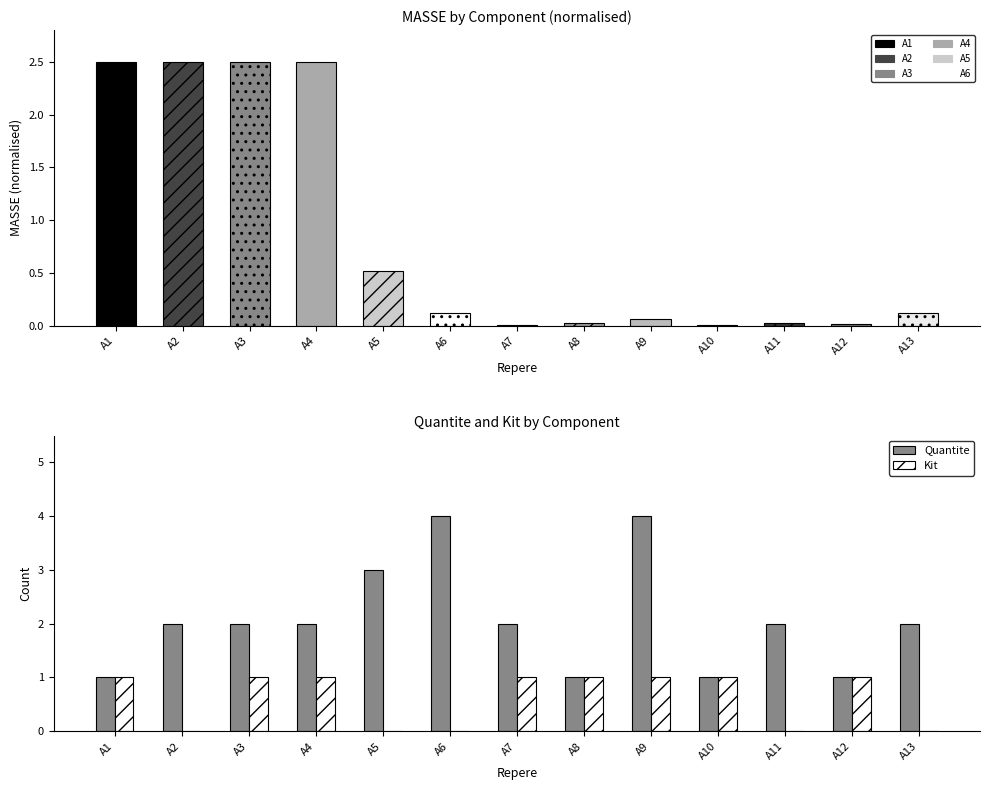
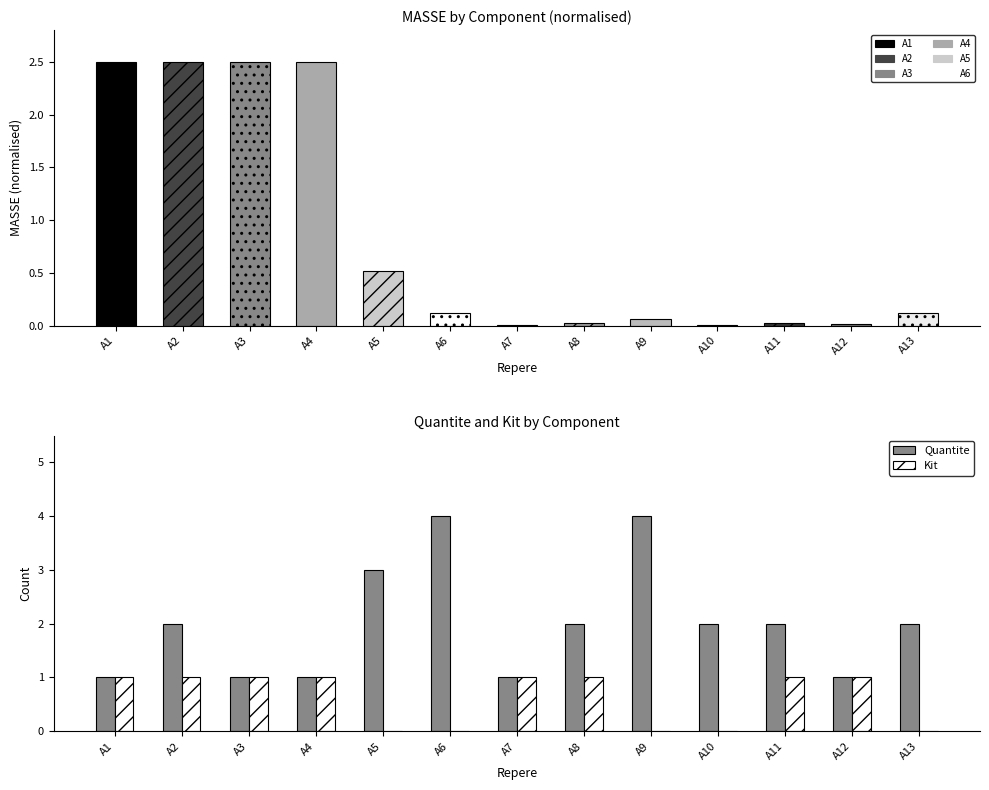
Quantite and Kit by Component, Kit, A2: 0 -> 1
Quantite and Kit by Component, Quantite, A3: 2 -> 1
Quantite and Kit by Component, Quantite, A4: 2 -> 1
Quantite and Kit by Component, Quantite, A7: 2 -> 1
Quantite and Kit by Component, Quantite, A8: 1 -> 2
Quantite and Kit by Component, Kit, A9: 1 -> 0
Quantite and Kit by Component, Quantite, A10: 1 -> 2
Quantite and Kit by Component, Kit, A10: 1 -> 0
Quantite and Kit by Component, Kit, A11: 0 -> 1
